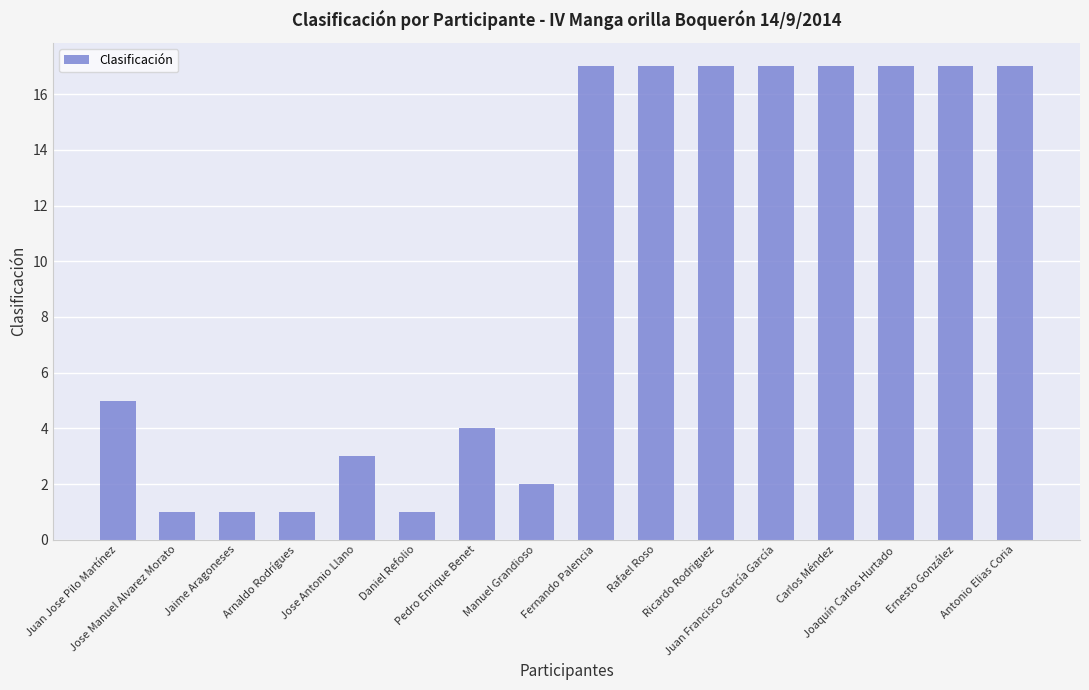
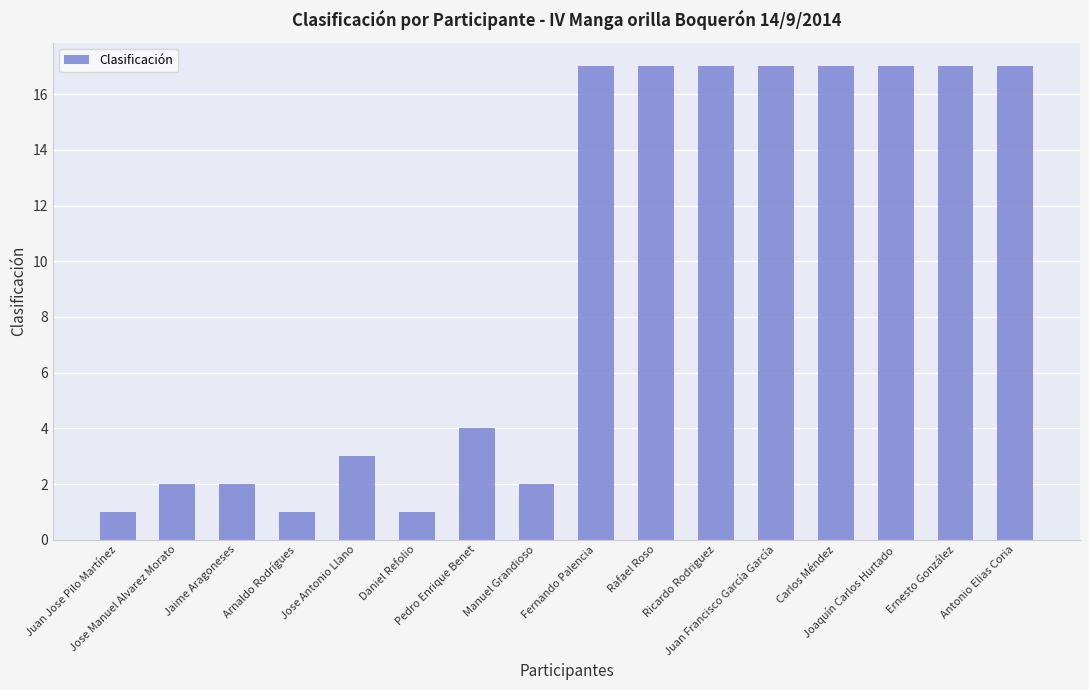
Juan Jose Pilo Martínez: 5 -> 1
Jose Manuel Alvarez Morato: 1 -> 2
Jaime Aragoneses: 1 -> 2
